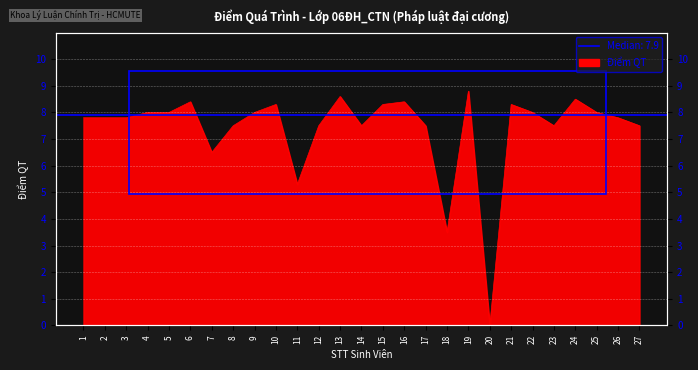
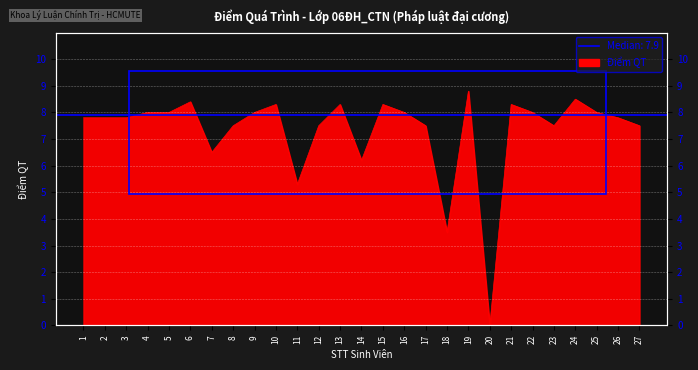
13: 8.6 -> 8.3
14: 7.5 -> 6.2
16: 8.4 -> 8.0
